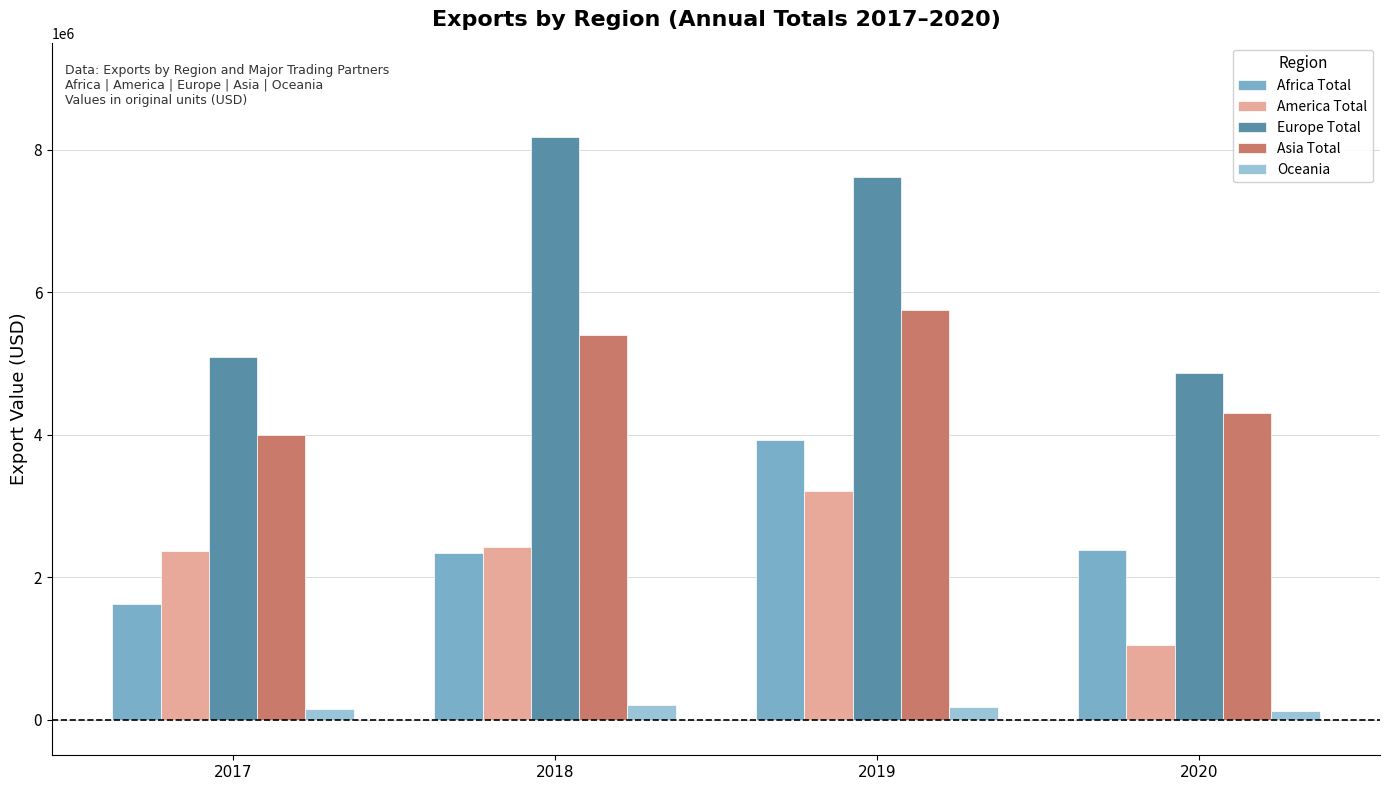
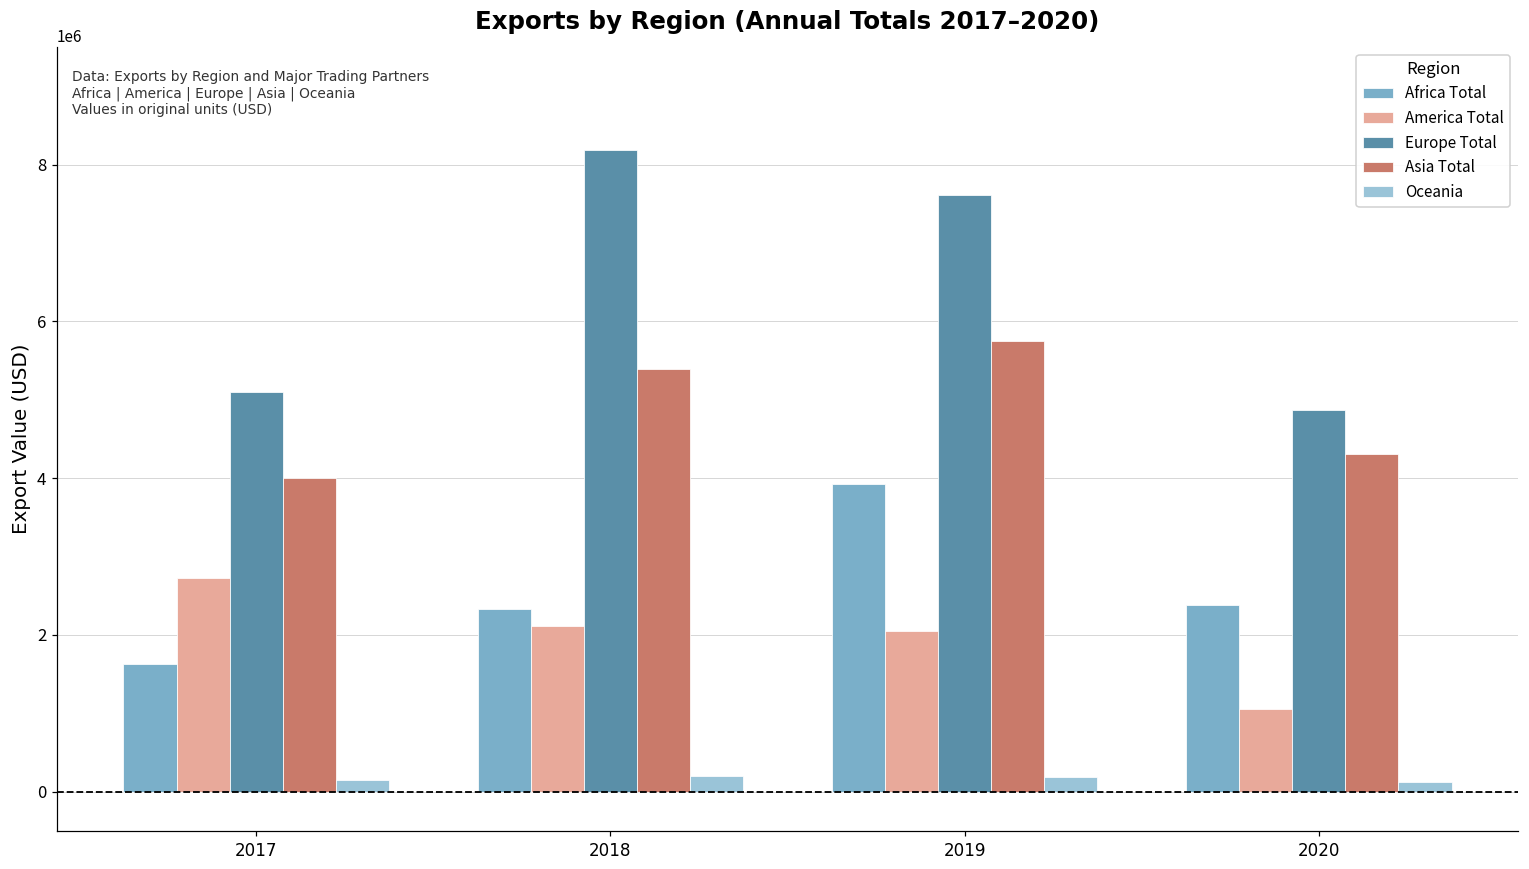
America Total, 2017: 2400000 -> 2700000
America Total, 2018: 2400000 -> 2100000
America Total, 2019: 3200000 -> 2000000
